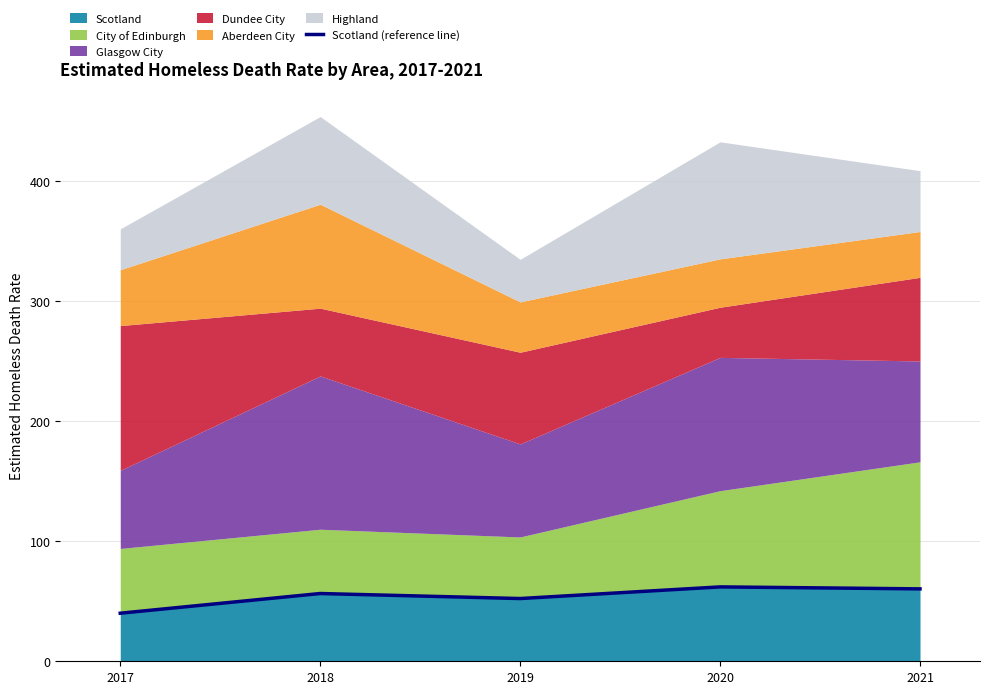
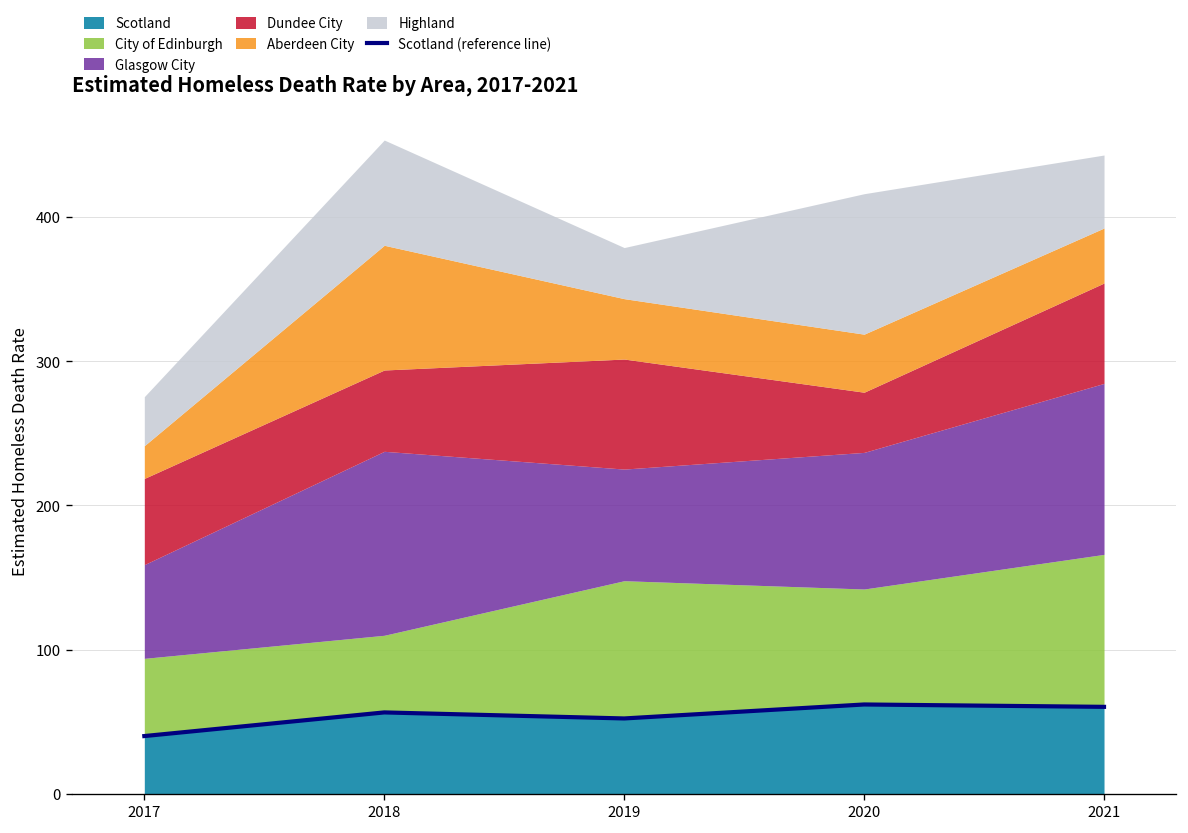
Dundee City, 2017: 120 -> 60
Aberdeen City, 2017: 47 -> 23
City of Edinburgh, 2019: 51 -> 96
Glasgow City, 2020: 111 -> 95
Glasgow City, 2021: 84 -> 119
